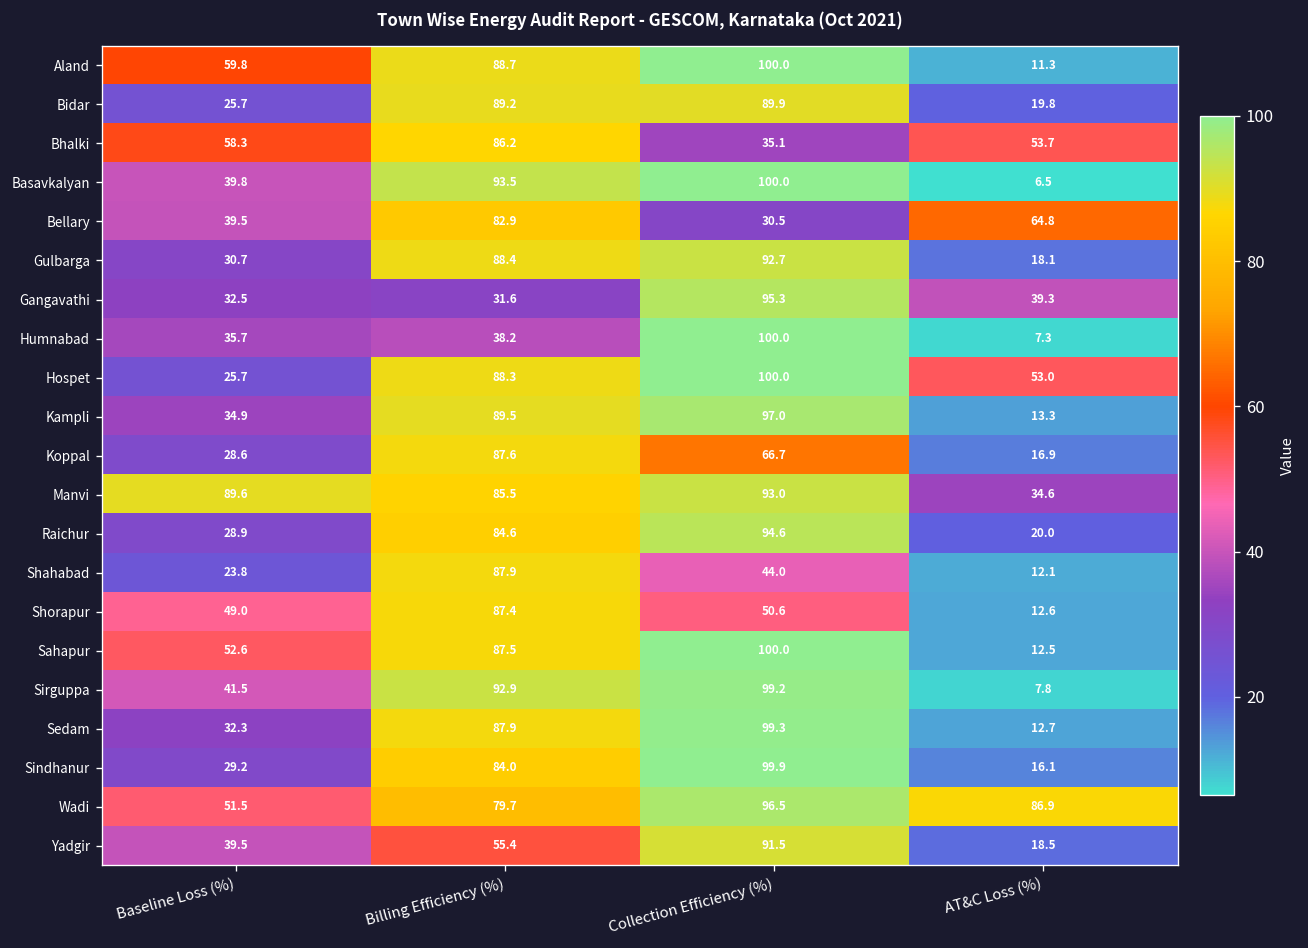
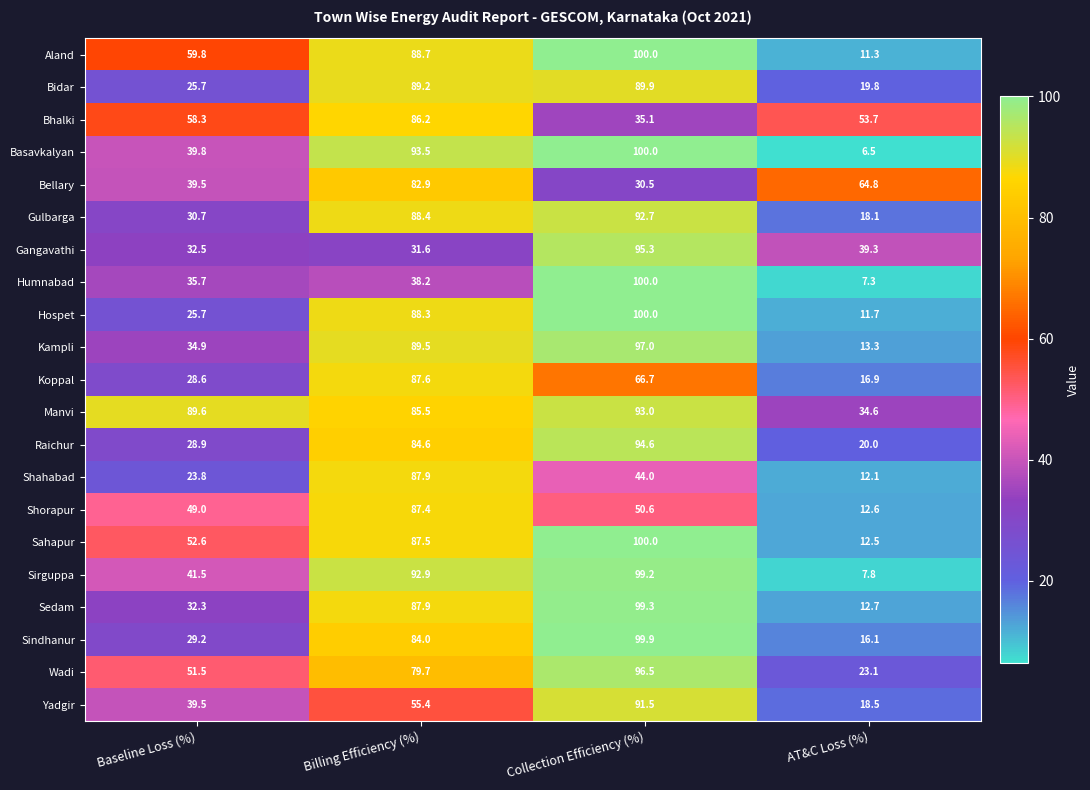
Hospet, AT&C Loss (%): 53.0 -> 11.7
Wadi, AT&C Loss (%): 86.9 -> 23.1
